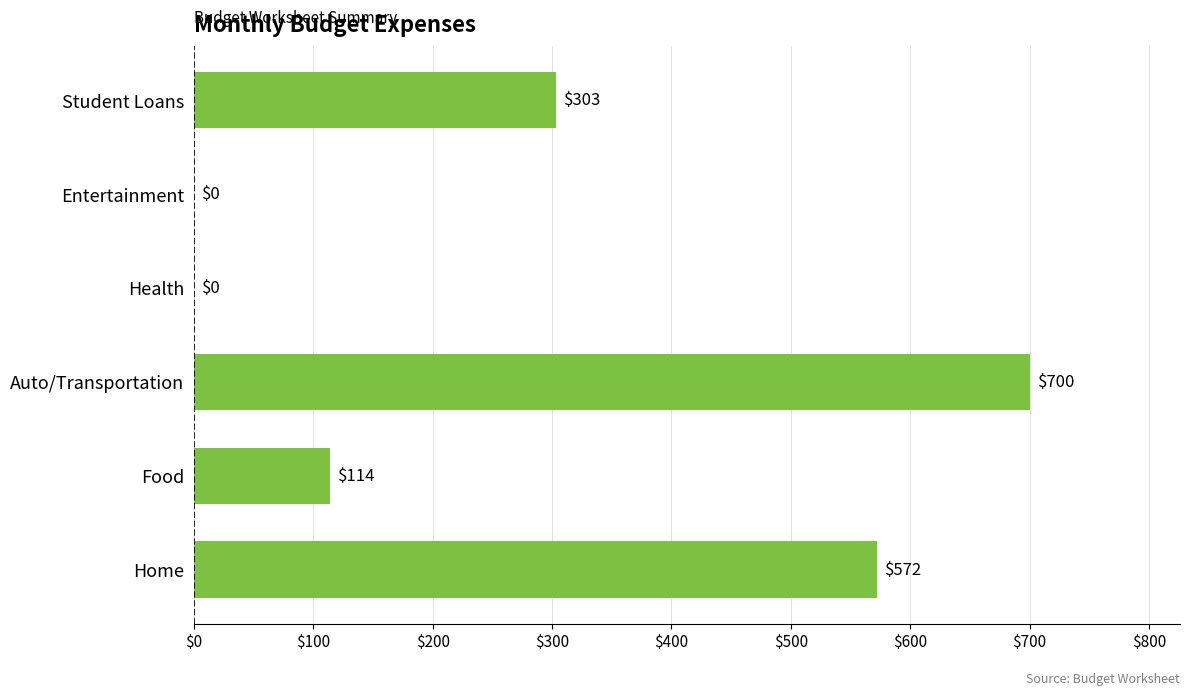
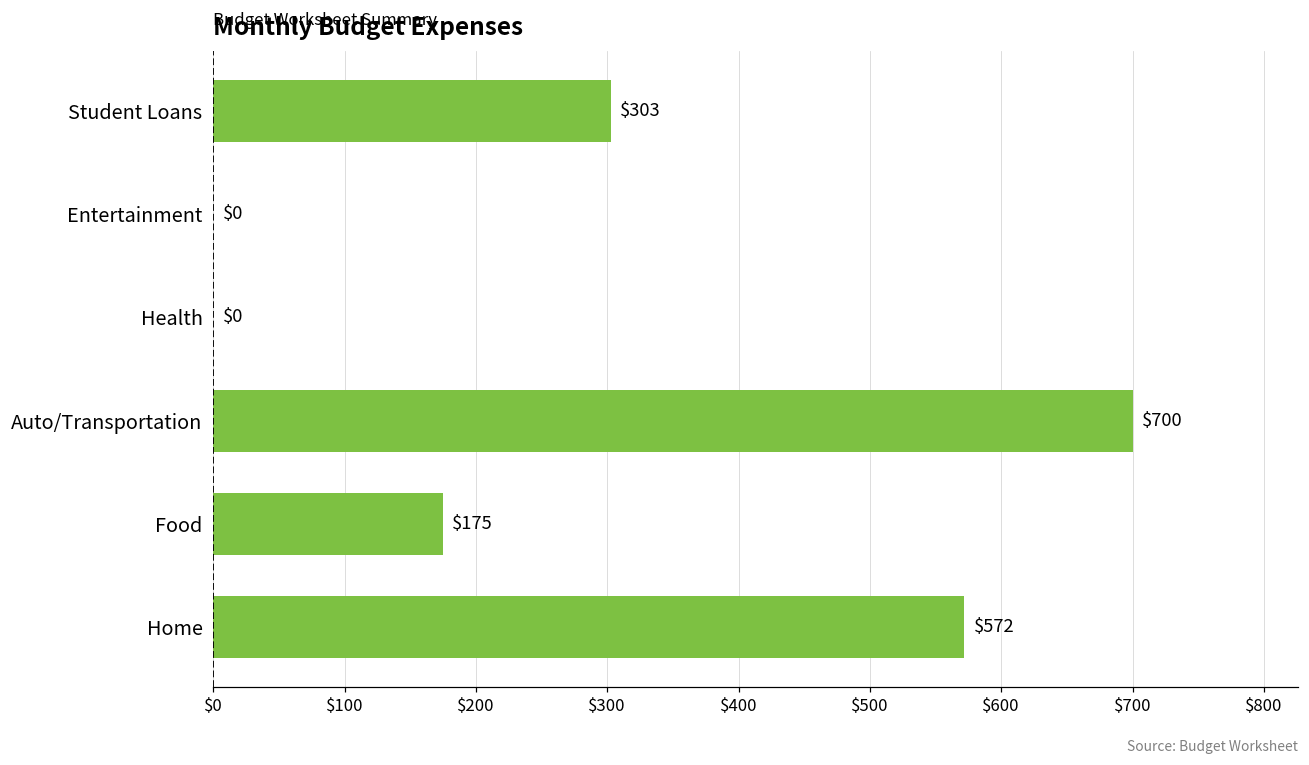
Food: $114 -> $175
